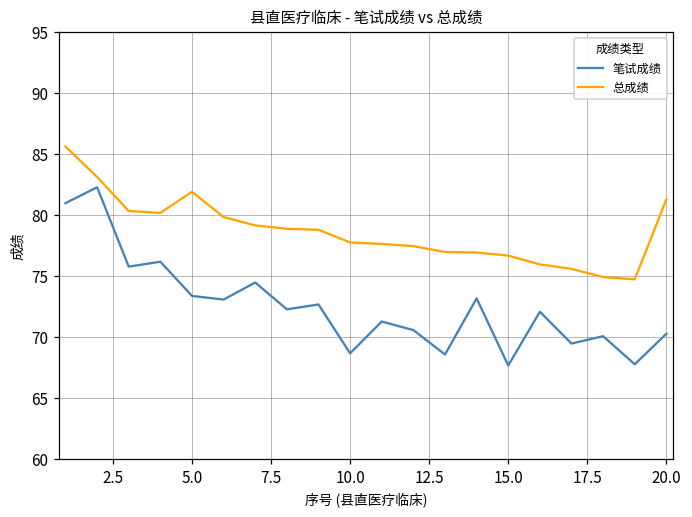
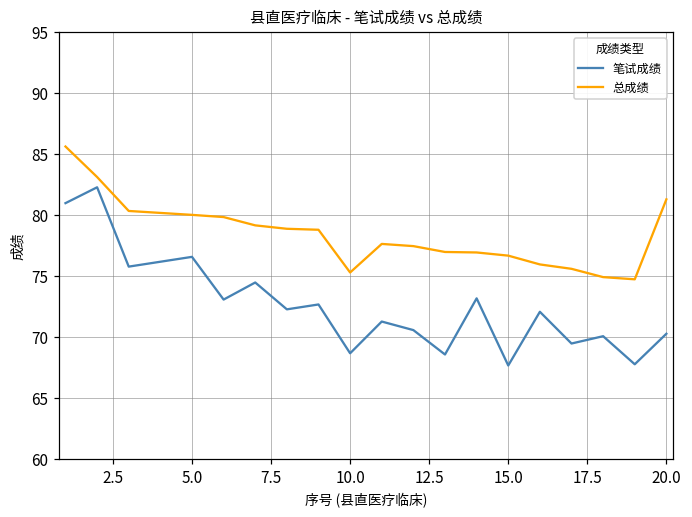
笔试成绩, 5.0: 73.4 -> 76.6
总成绩, 5.0: 81.9 -> 80.0
总成绩, 10.0: 77.8 -> 75.3
